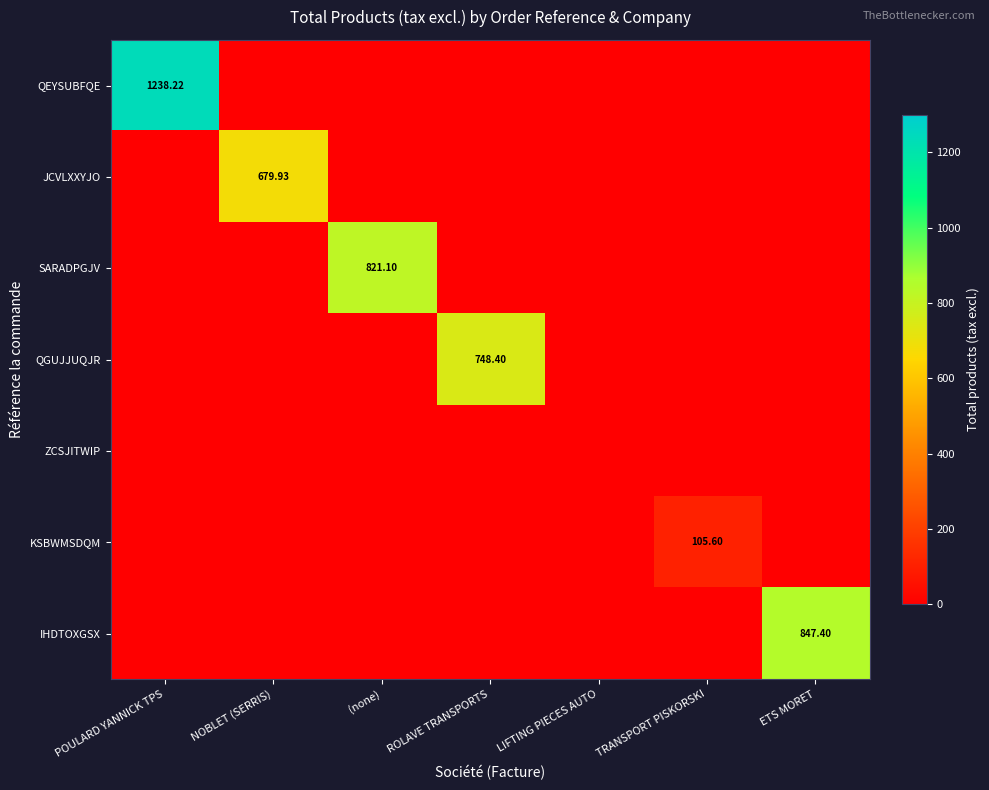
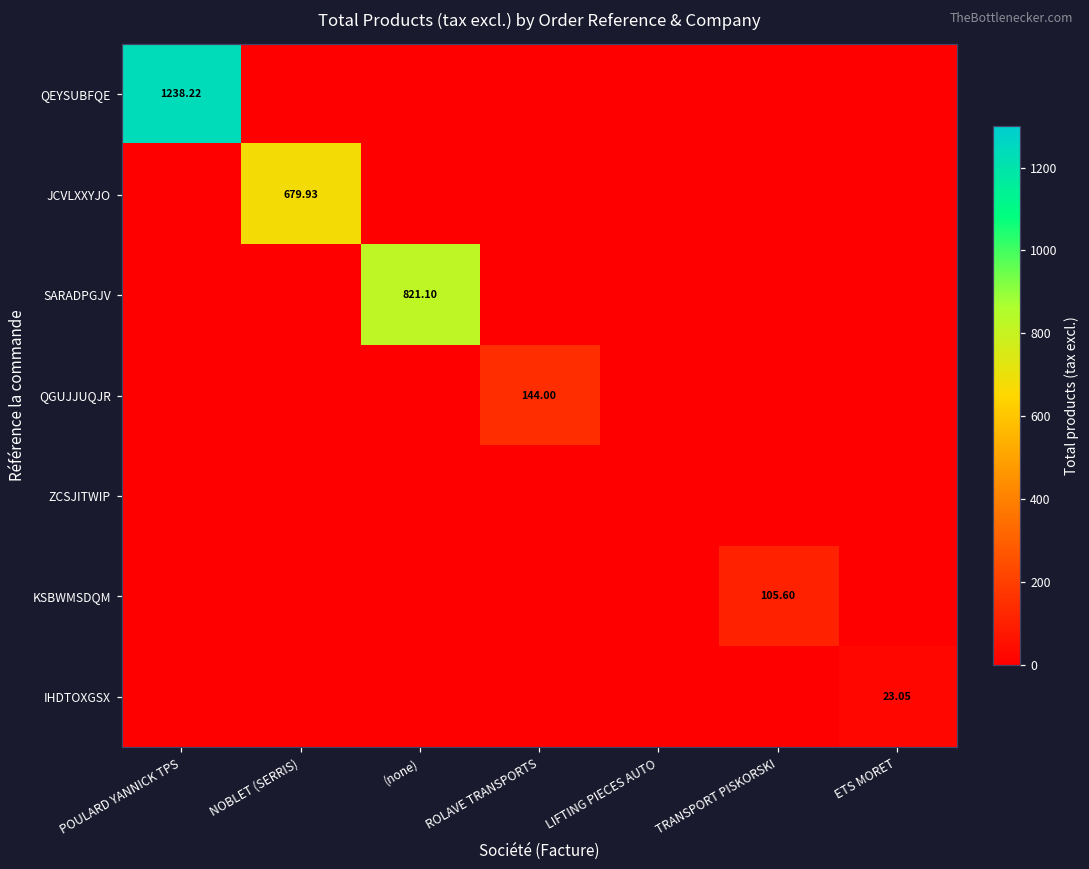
QGUJJUQJR, ROLAVE TRANSPORTS: 748.40 -> 144.00
IHDTOXGSX, ETS MORET: 847.40 -> 23.05
